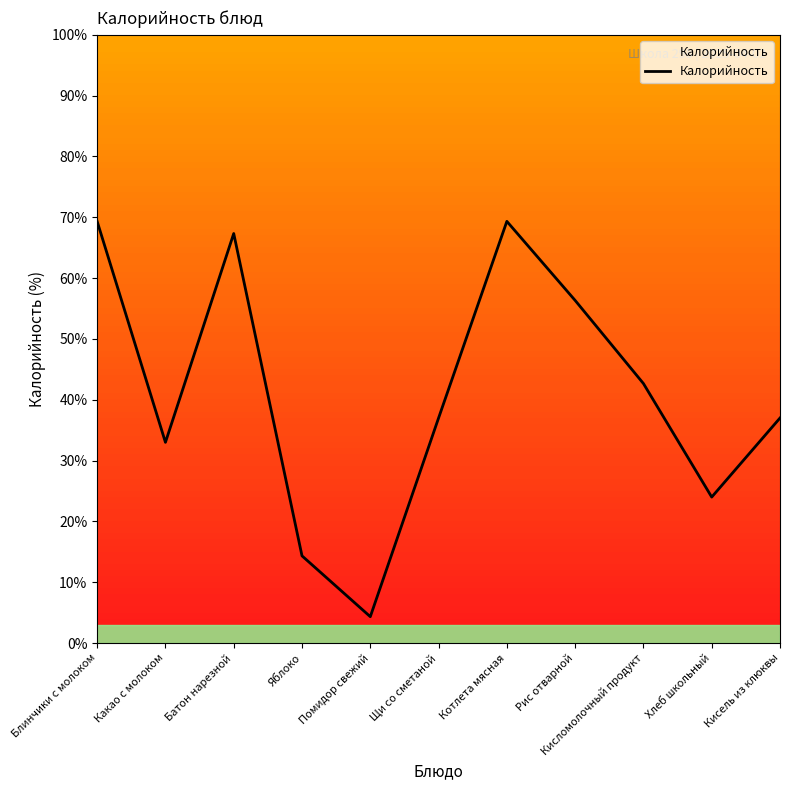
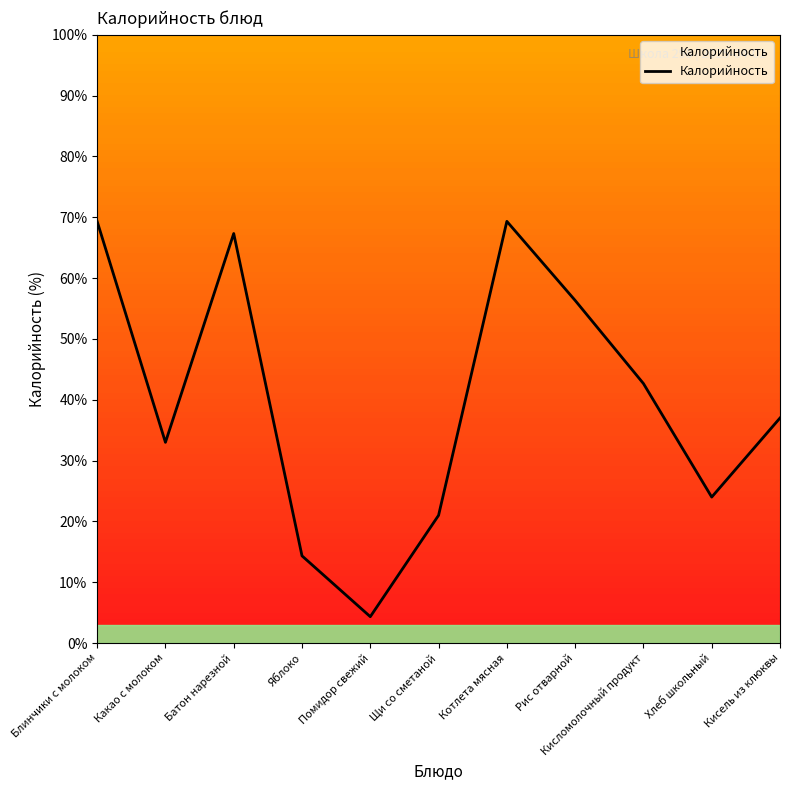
Щи со сметаной: 37% -> 21%
